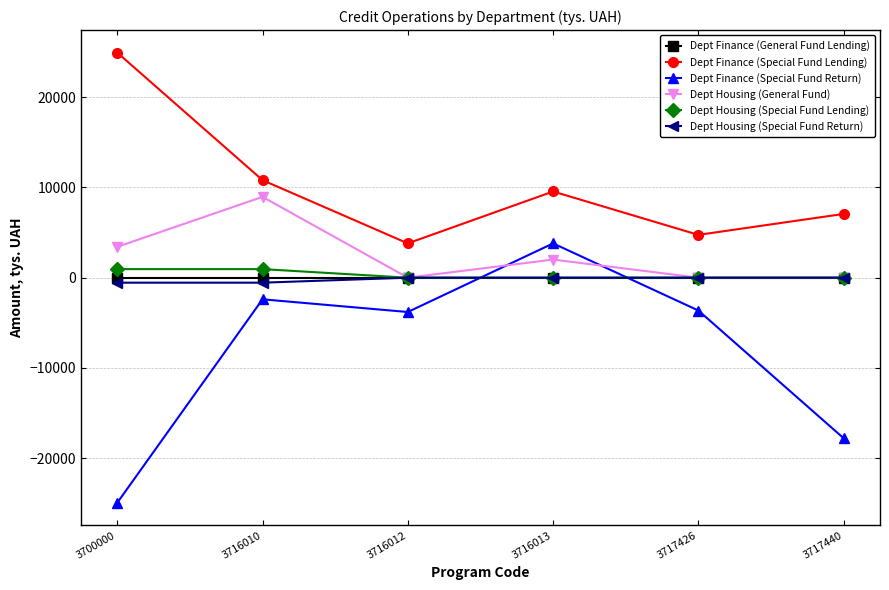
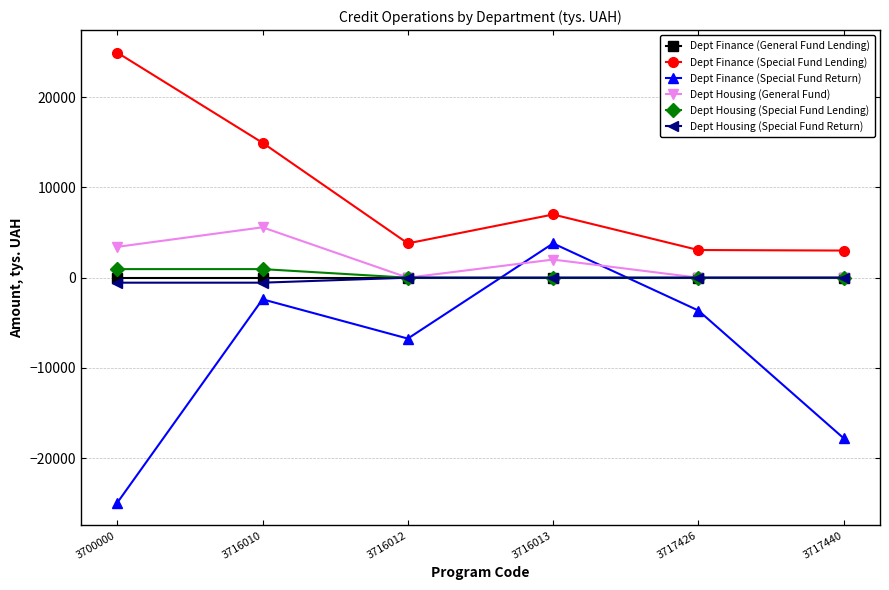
Dept Finance (Special Fund Lending), 3716010: 11000 -> 15000
Dept Housing (General Fund), 3716010: 9000 -> 6000
Dept Finance (Special Fund Return), 3716012: -4000 -> -7000
Dept Finance (Special Fund Lending), 3716013: 10000 -> 7000
Dept Finance (Special Fund Lending), 3717426: 5000 -> 3000
Dept Finance (Special Fund Lending), 3717440: 7000 -> 3000
